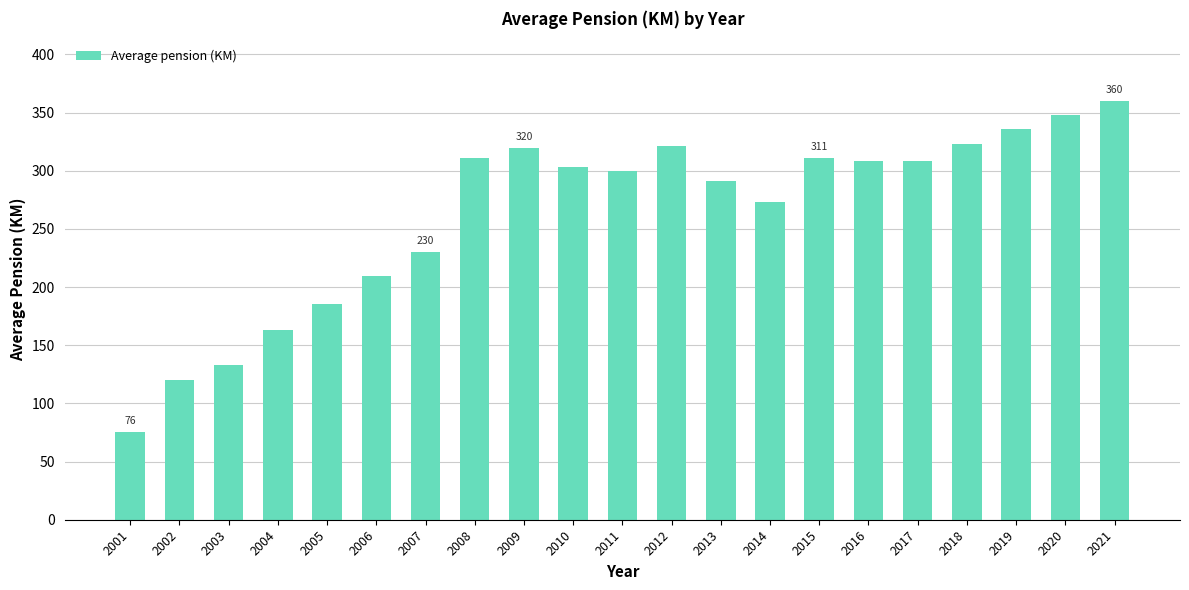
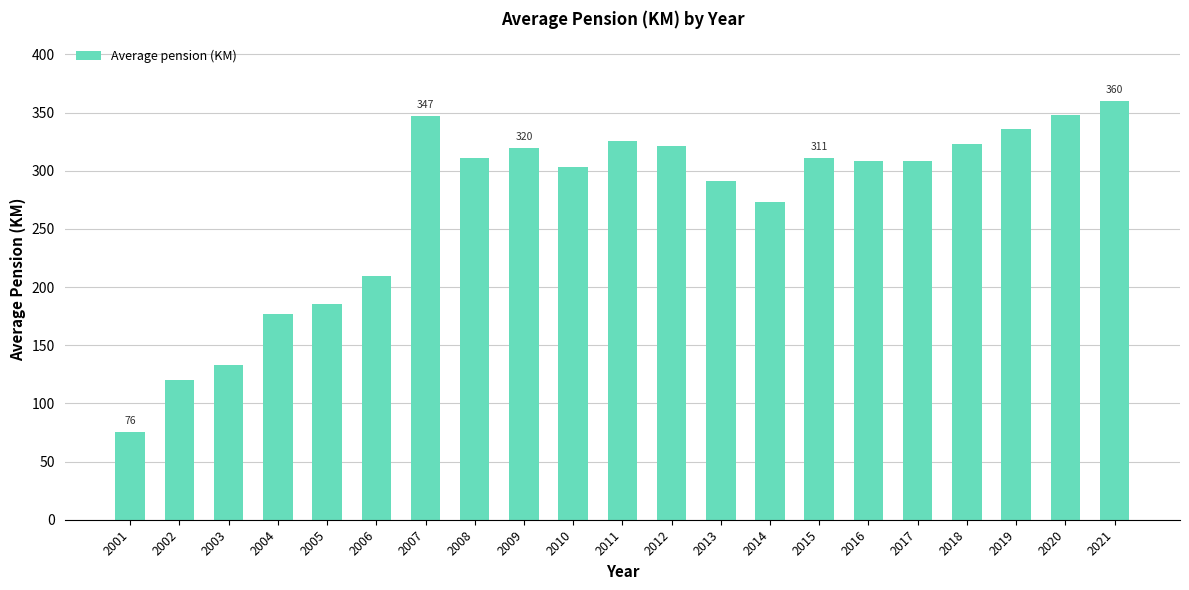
2004: 163 -> 177
2007: 230 -> 347
2011: 300 -> 326
